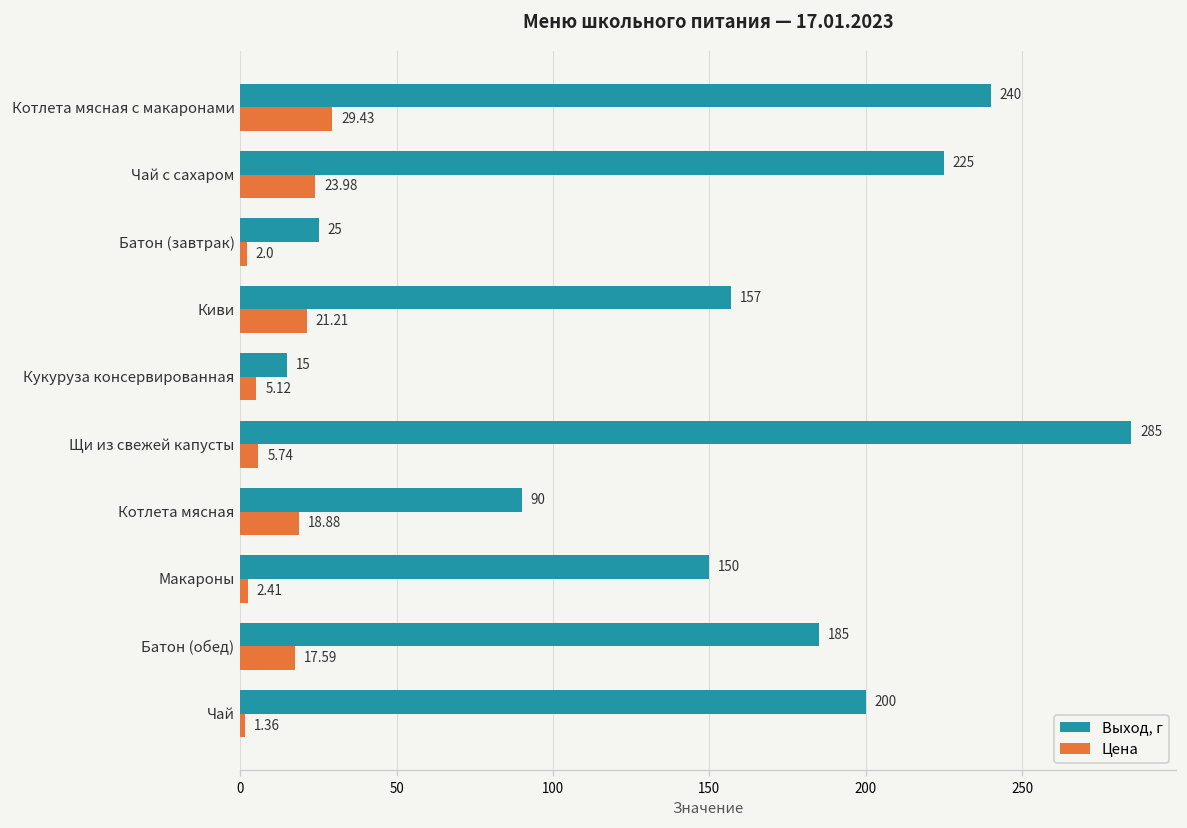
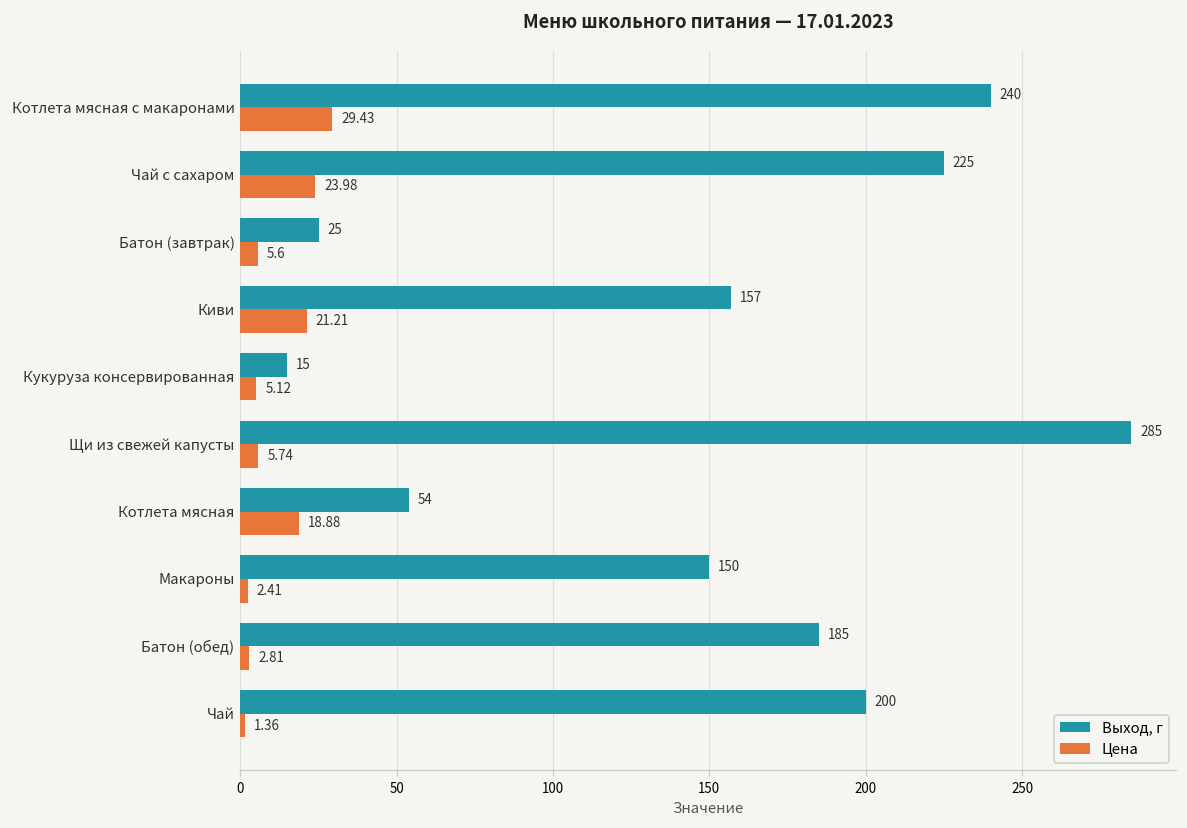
Цена, Батон (завтрак): 2.0 -> 5.6
Выход, г, Котлета мясная: 90 -> 54
Цена, Батон (обед): 17.59 -> 2.81
